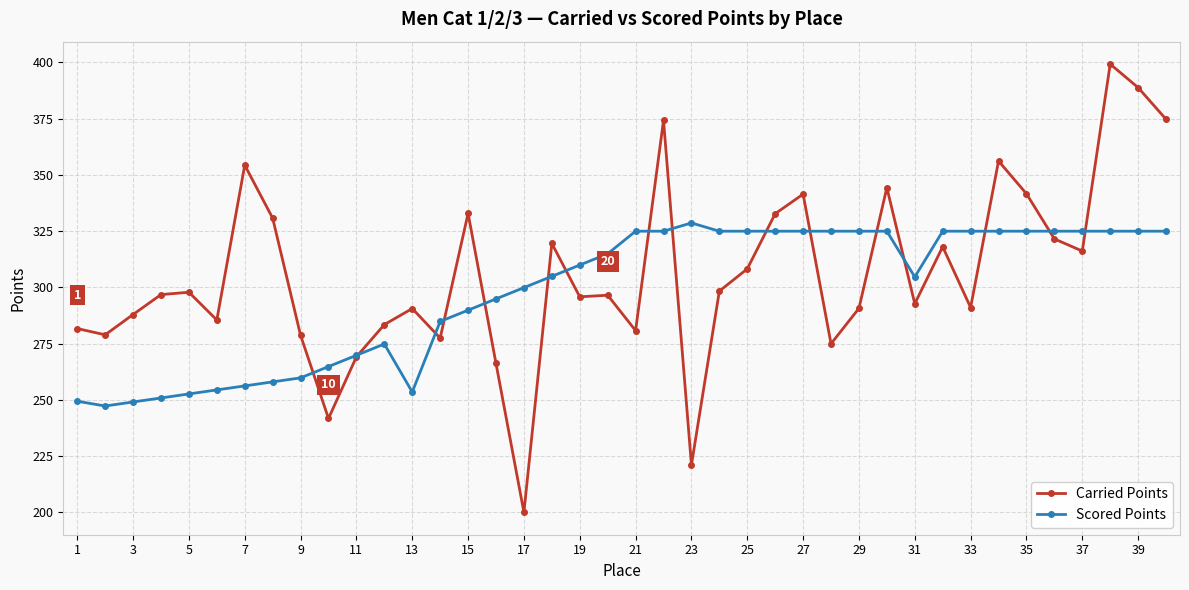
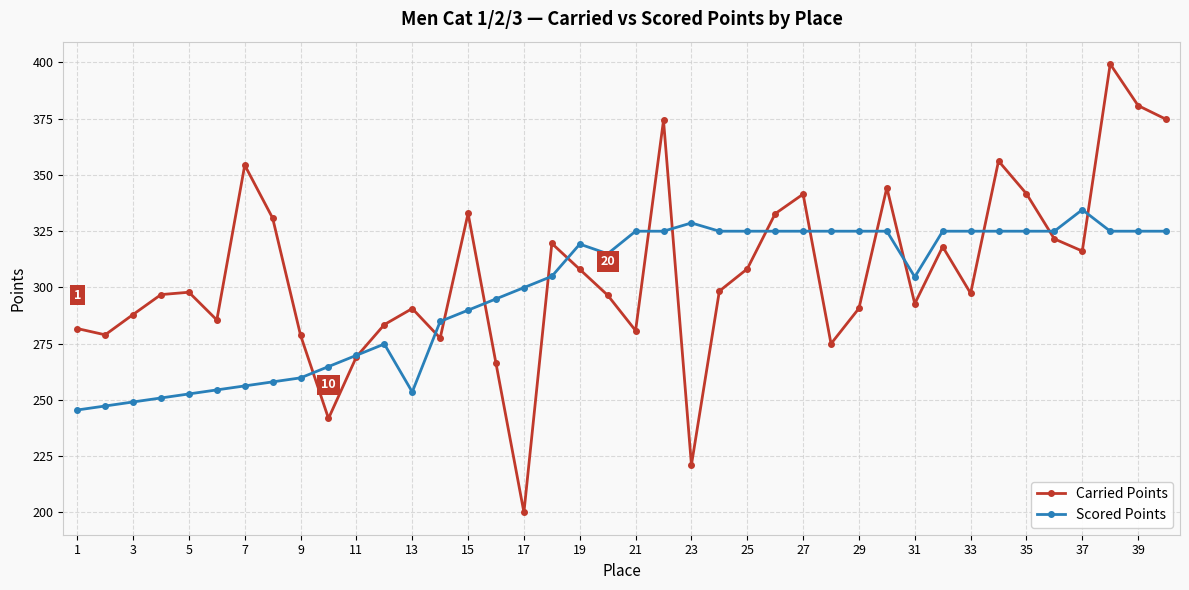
Scored Points, 1: 249 -> 245
Carried Points, 19: 296 -> 308
Scored Points, 19: 310 -> 319
Carried Points, 33: 291 -> 297
Scored Points, 37: 325 -> 335
Carried Points, 39: 389 -> 381
